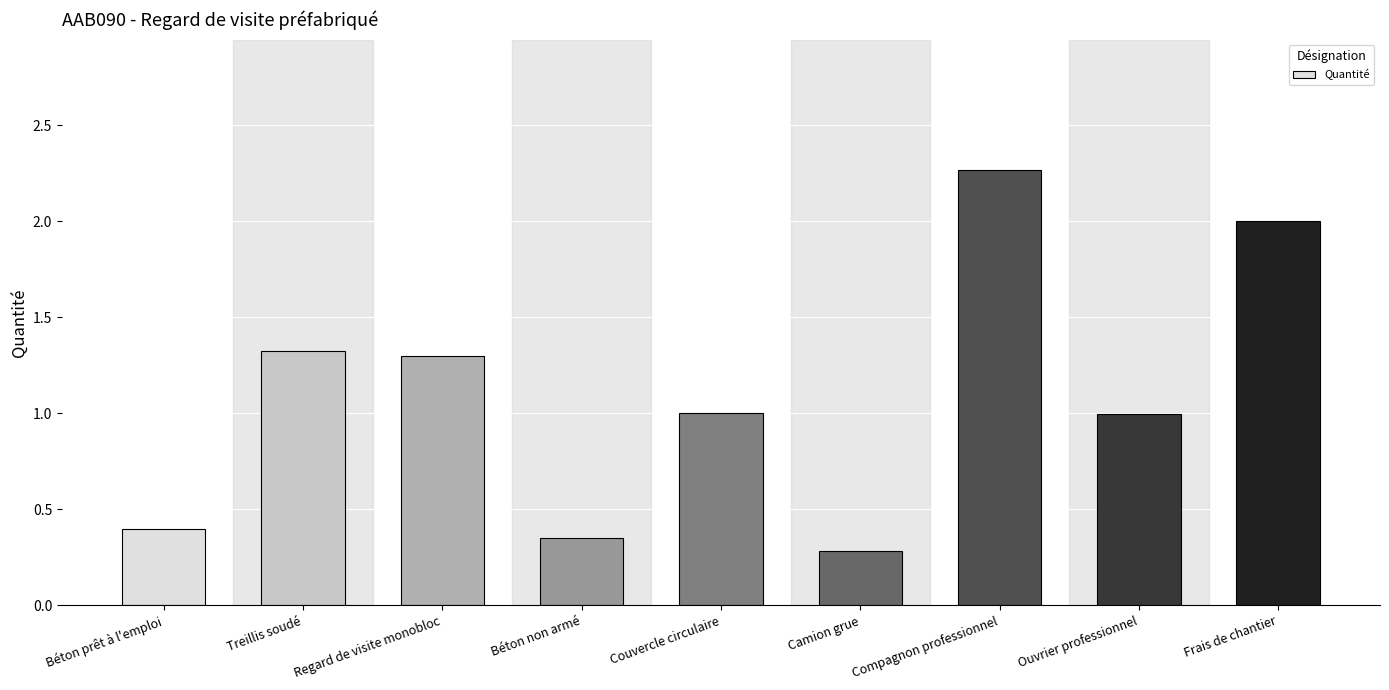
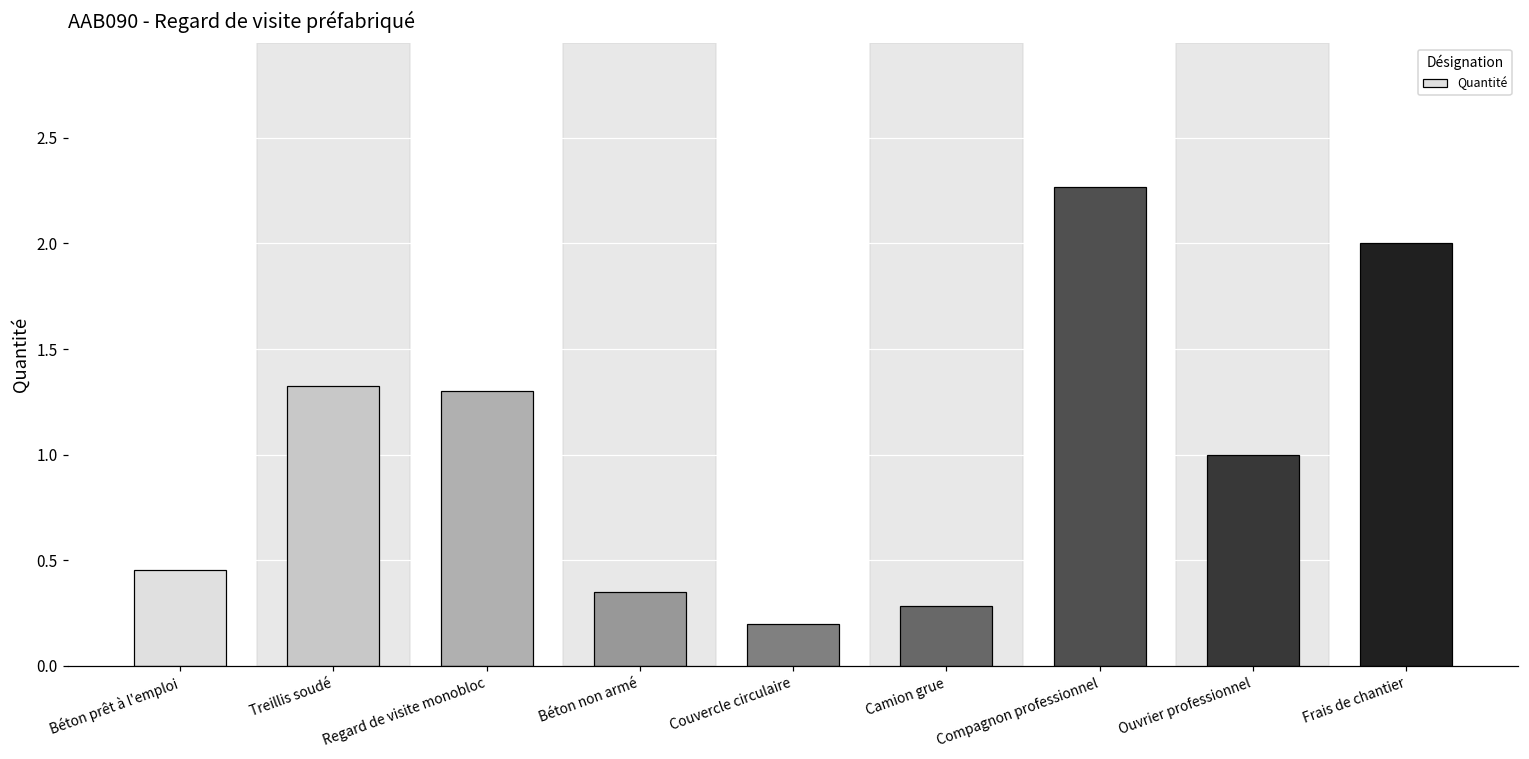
Béton prêt à l'emploi: 0.40 -> 0.46
Couvercle circulaire: 1.0 -> 0.2
